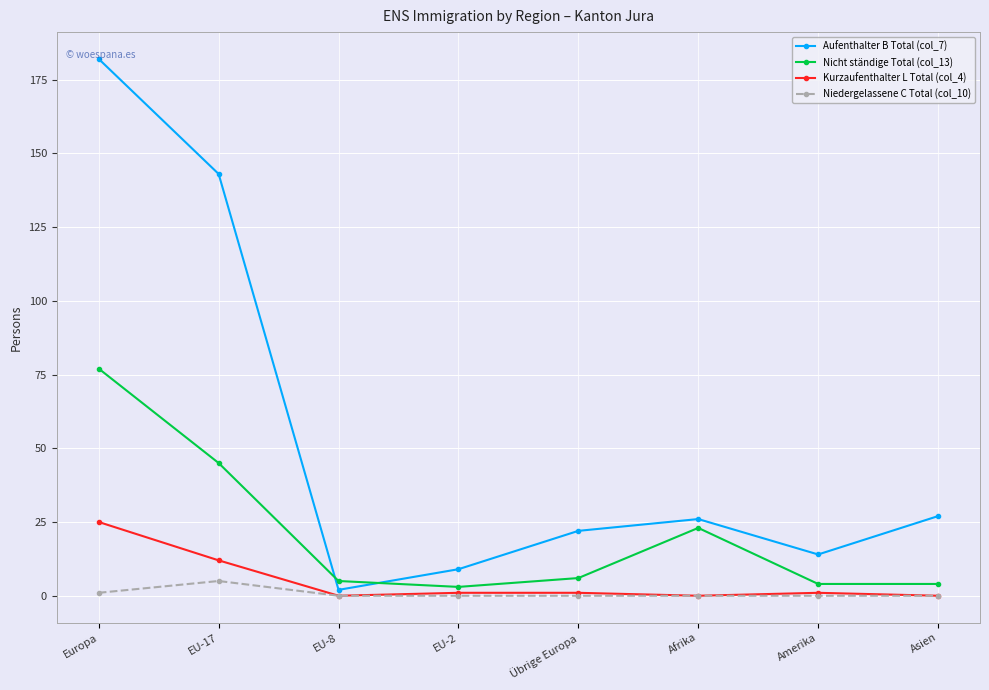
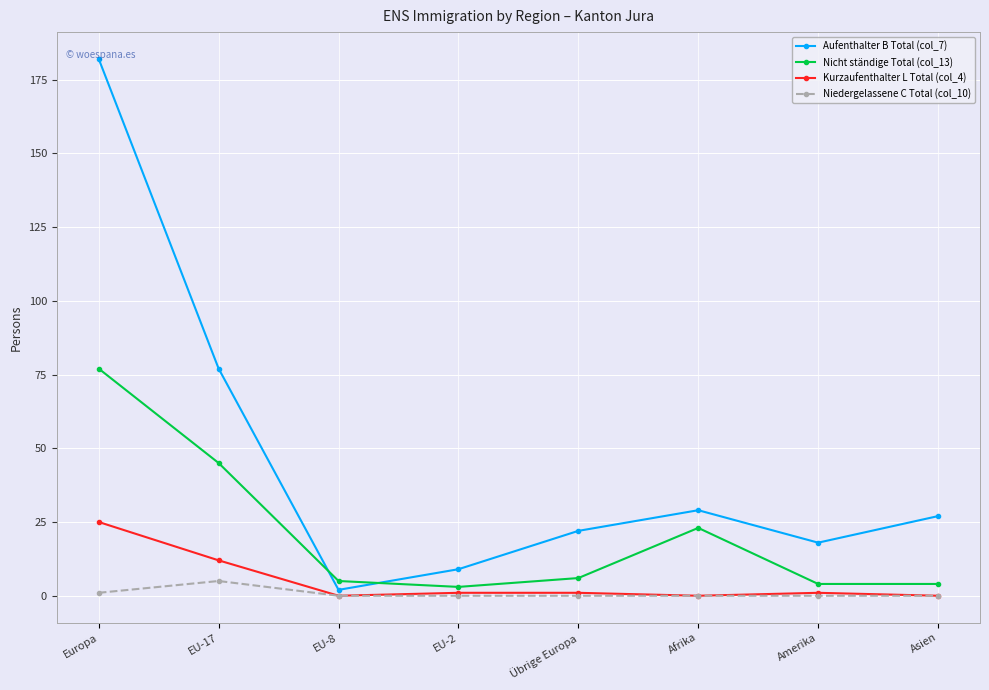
Aufenthalter B Total (col_7), EU-17: 143 -> 77
Aufenthalter B Total (col_7), Afrika: 26 -> 29
Aufenthalter B Total (col_7), Amerika: 14 -> 18
